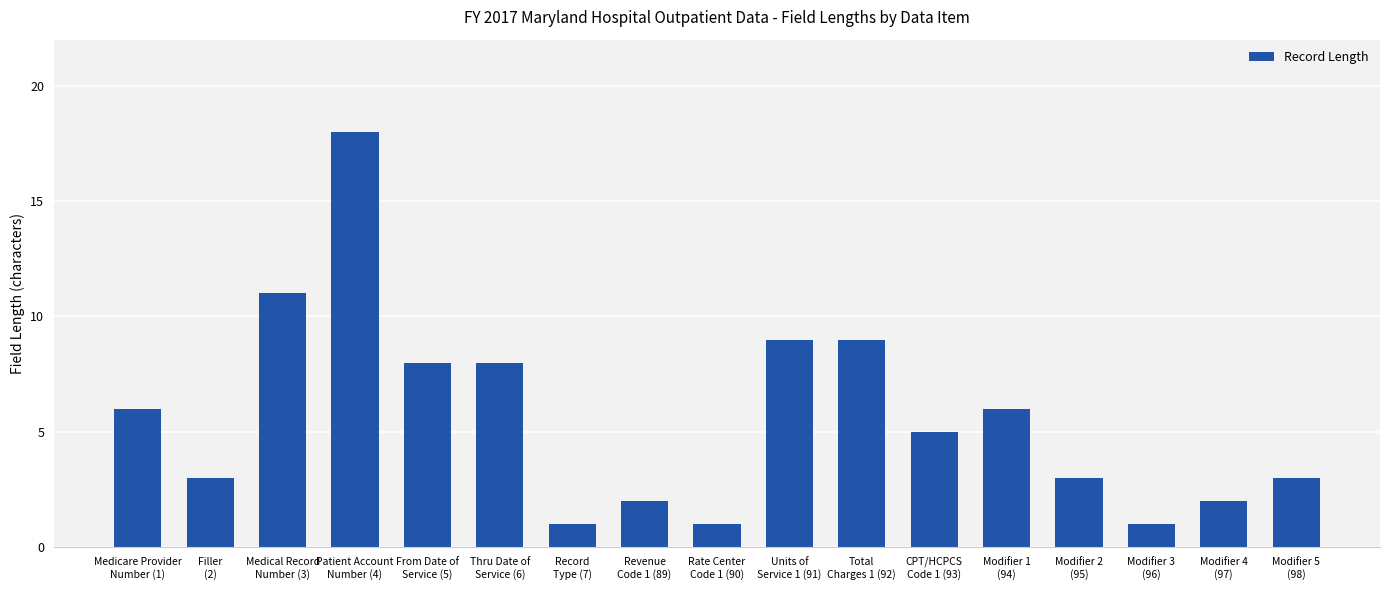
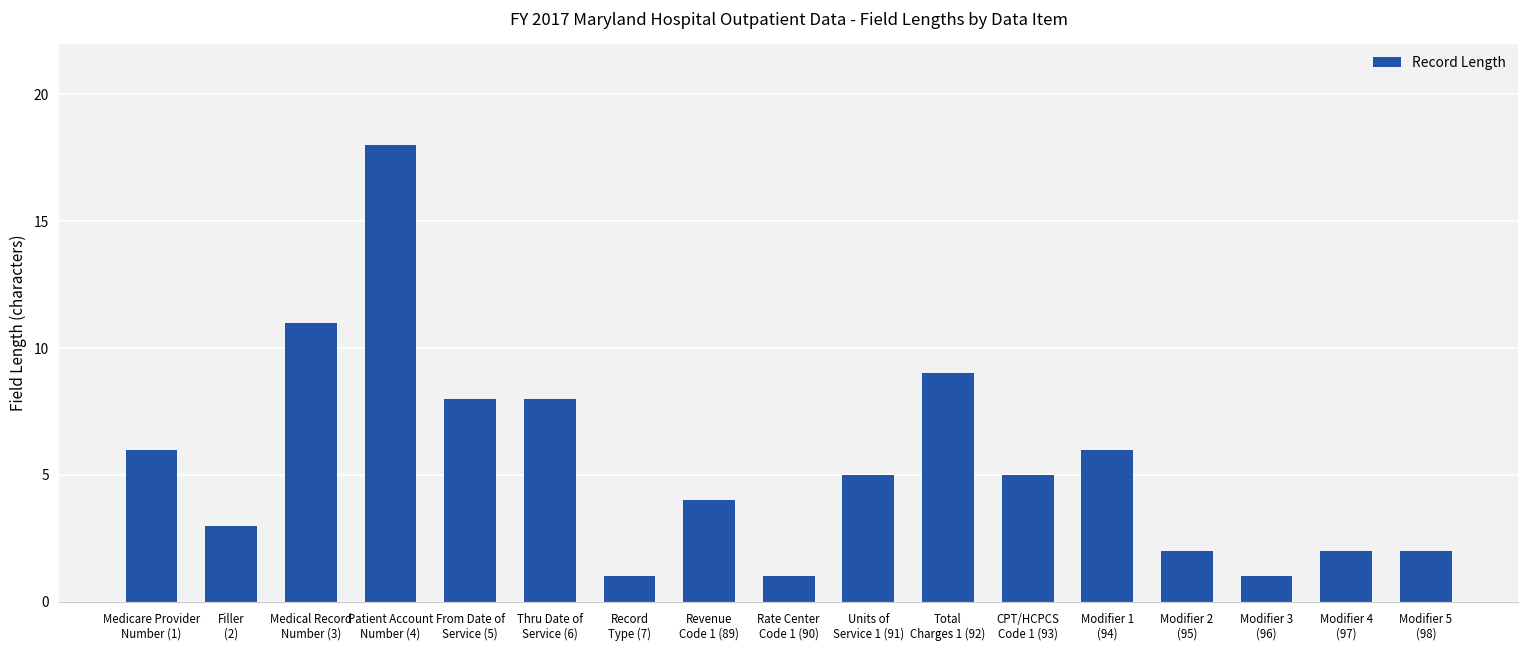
Revenue Code 1 (89): 2 -> 4
Units of Service 1 (91): 9 -> 5
Modifier 2 (95): 3 -> 2
Modifier 5 (98): 3 -> 2
